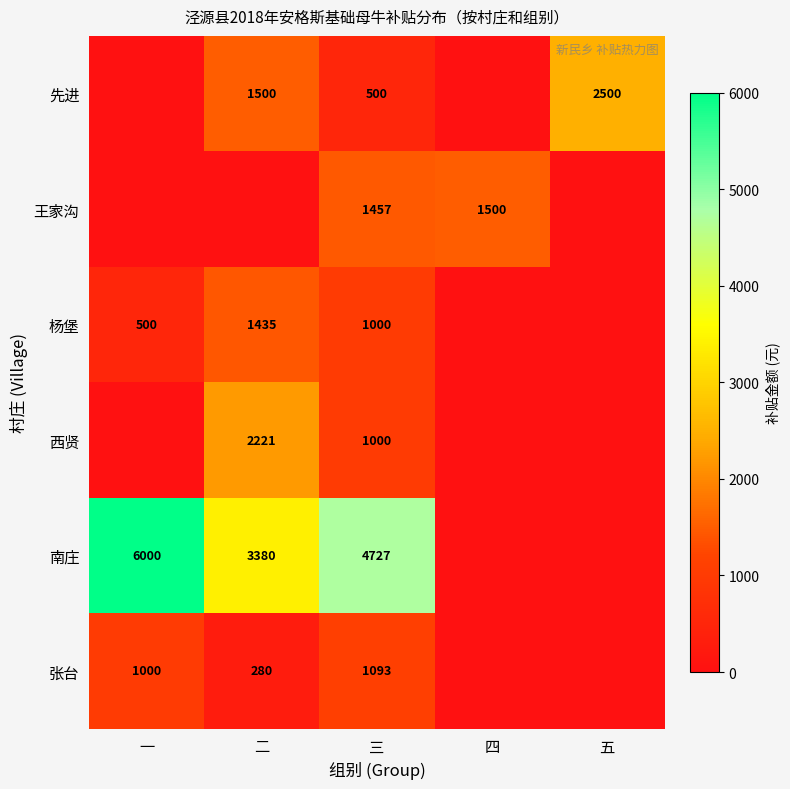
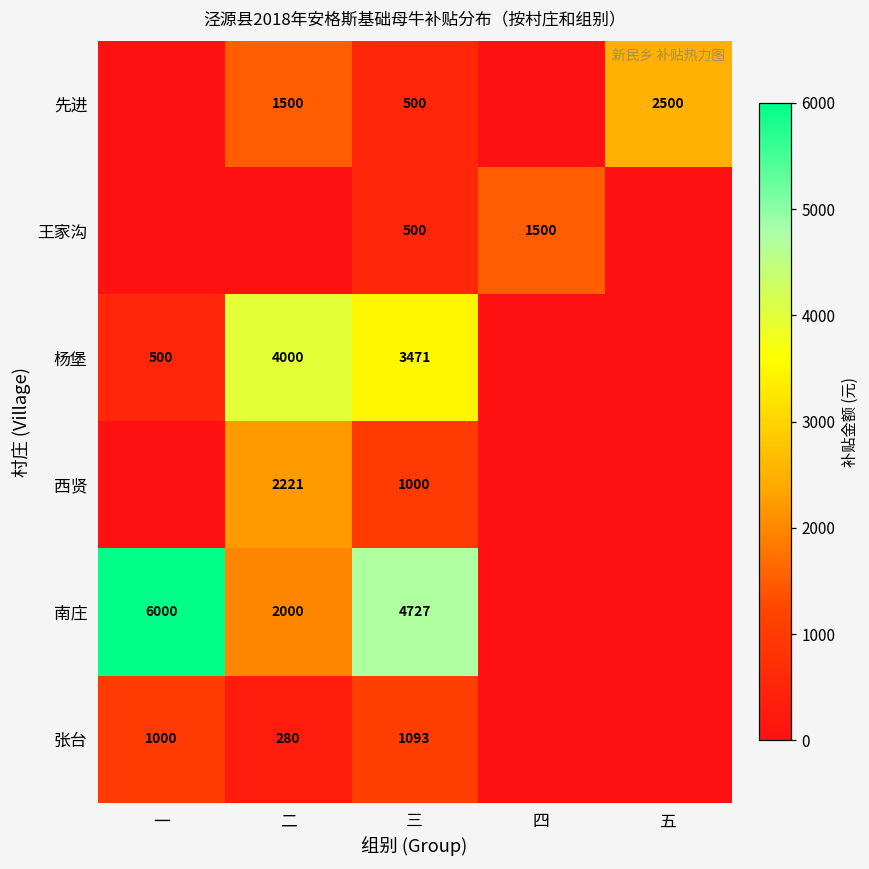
王家沟, 三: 1457 -> 500
杨堡, 二: 1435 -> 4000
杨堡, 三: 1000 -> 3471
南庄, 二: 3380 -> 2000
